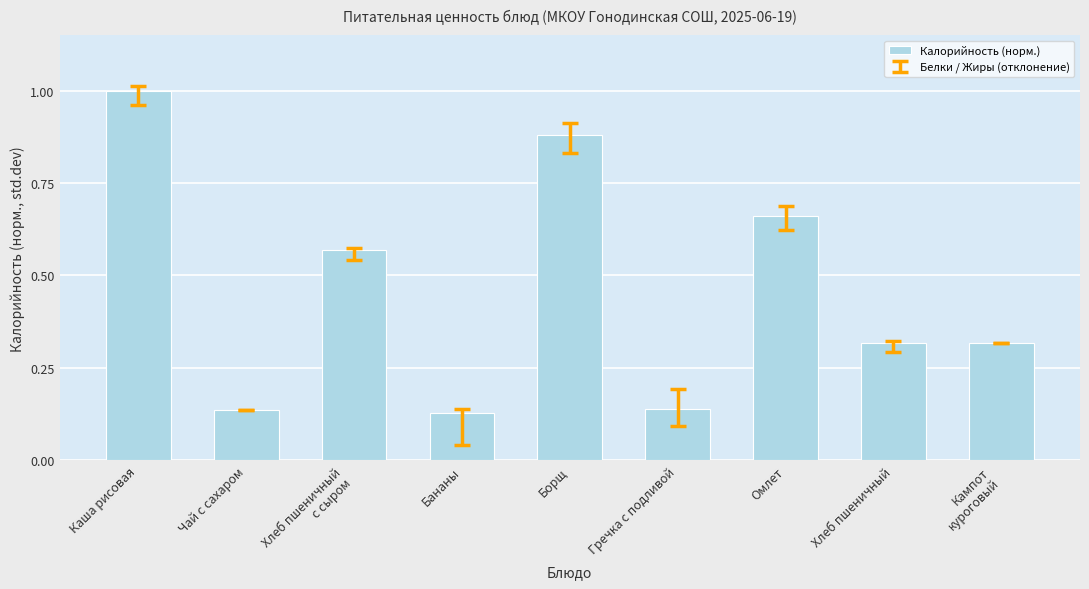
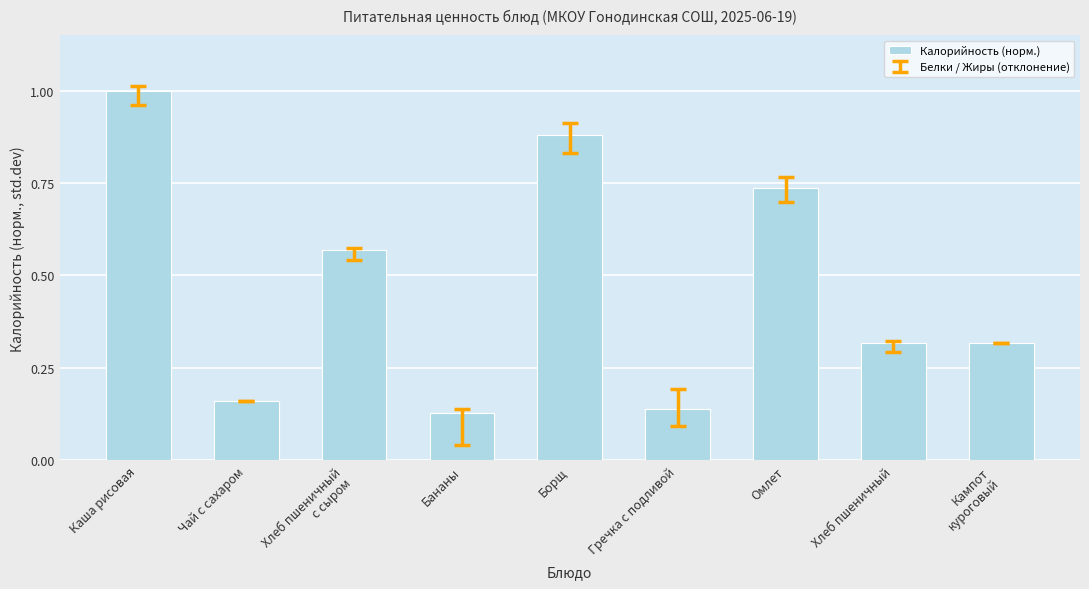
Калорийность (норм.), Чай с сахаром: 0.14 -> 0.16
Калорийность (норм.), Омлет: 0.66 -> 0.74
